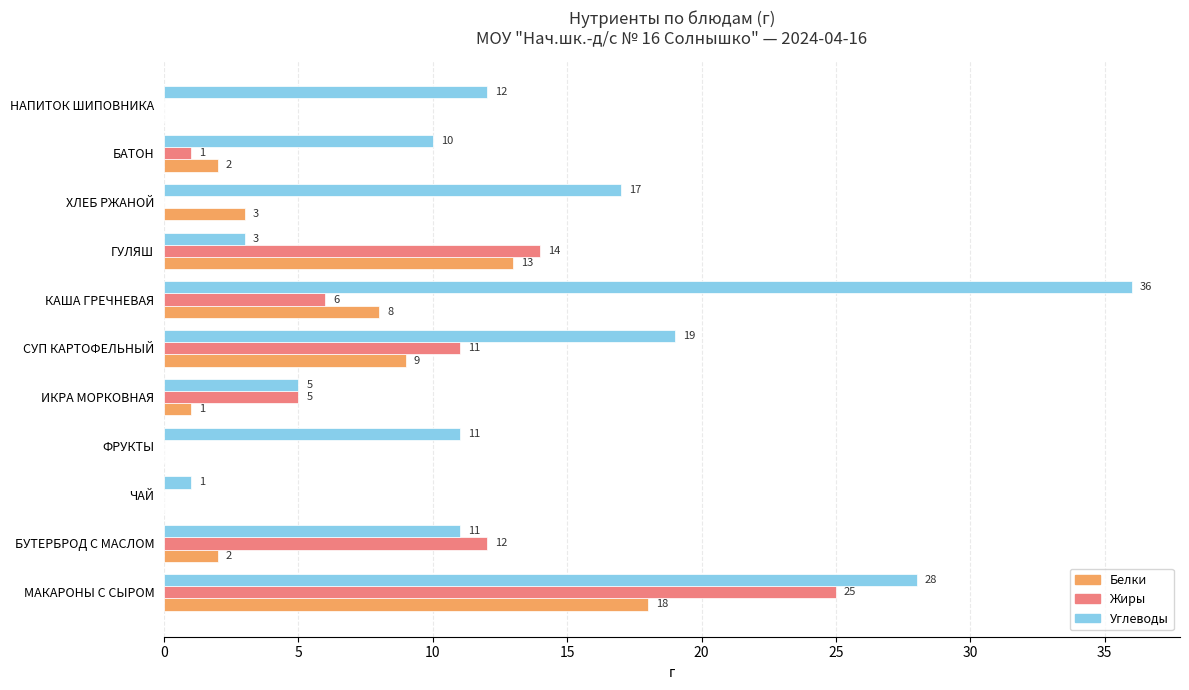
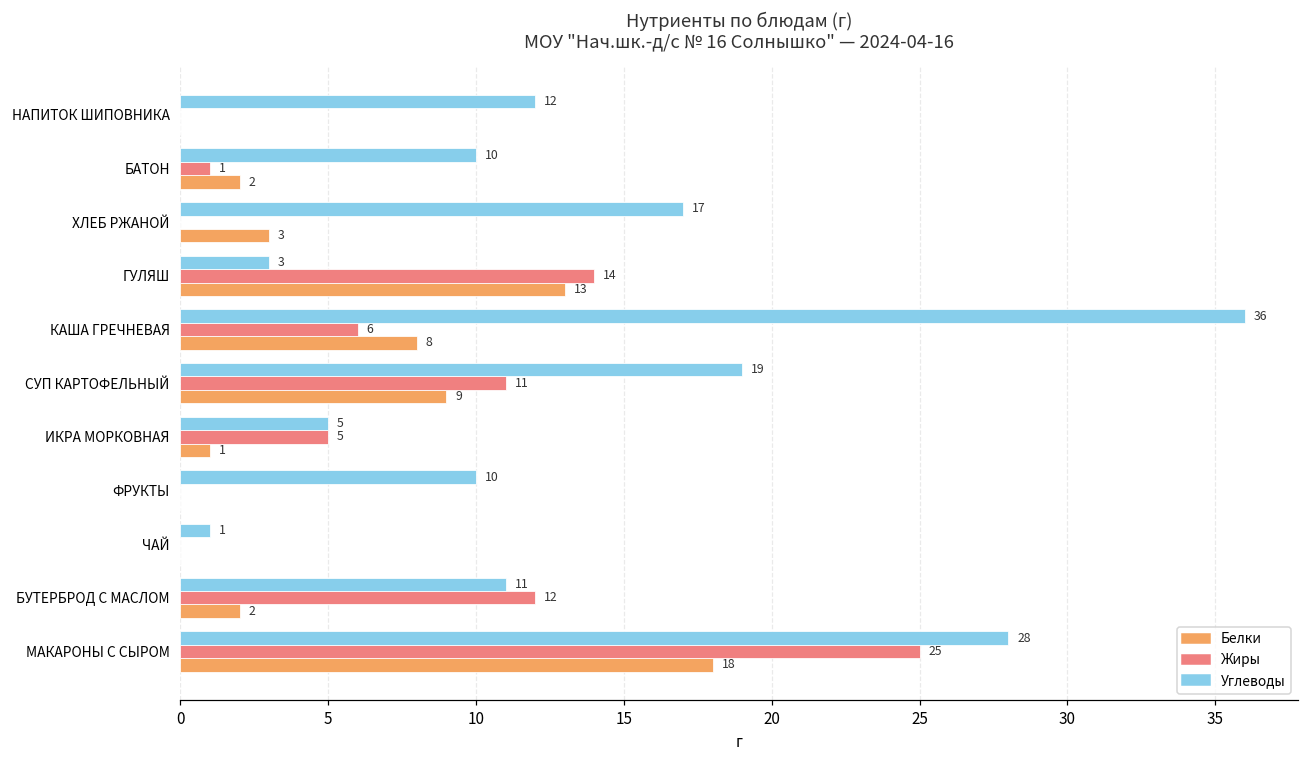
Углеводы, ФРУКТЫ: 11 -> 10
